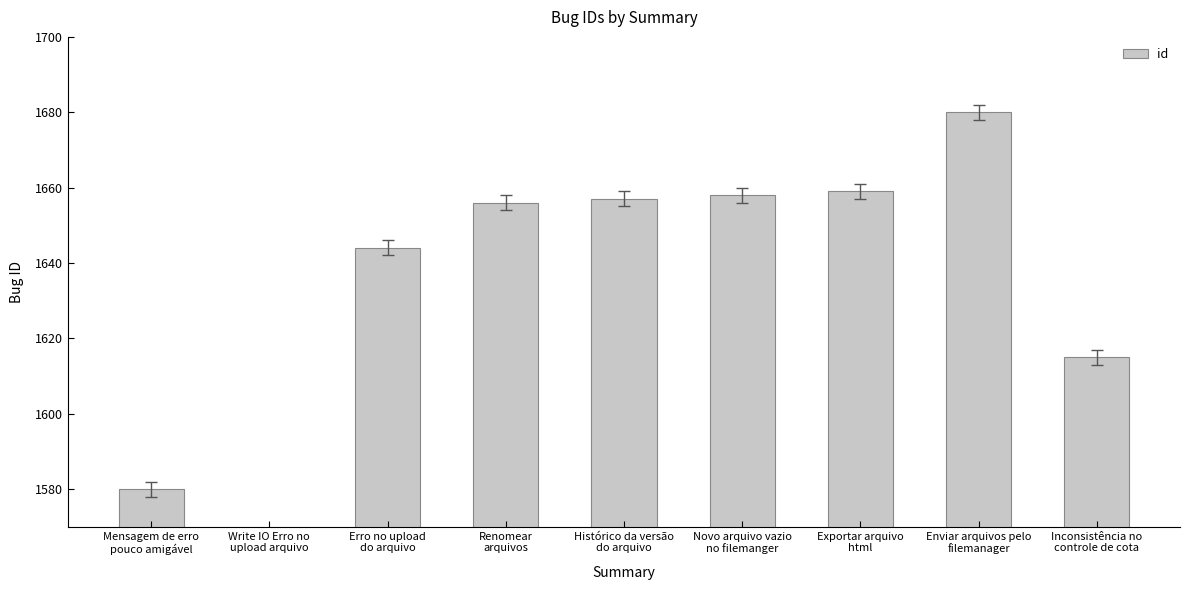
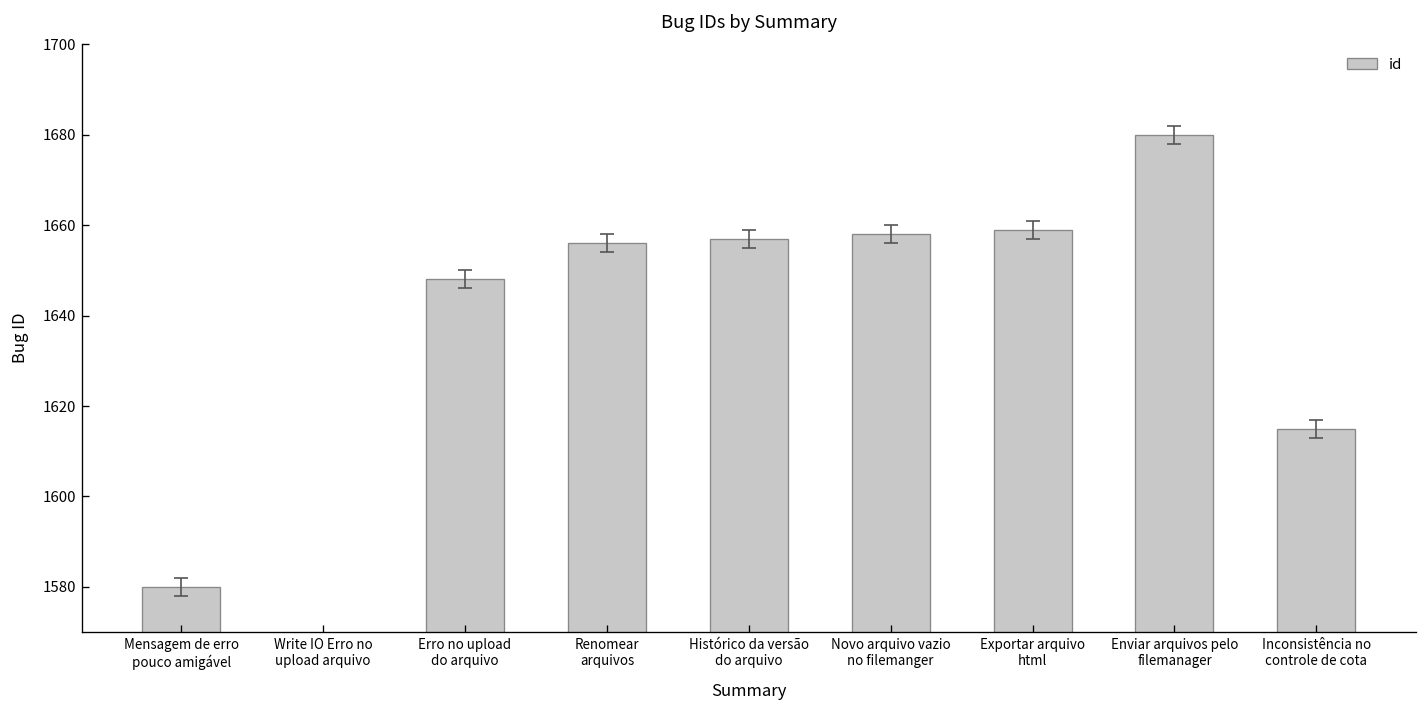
id, Erro no upload do arquivo: 1644 -> 1648
